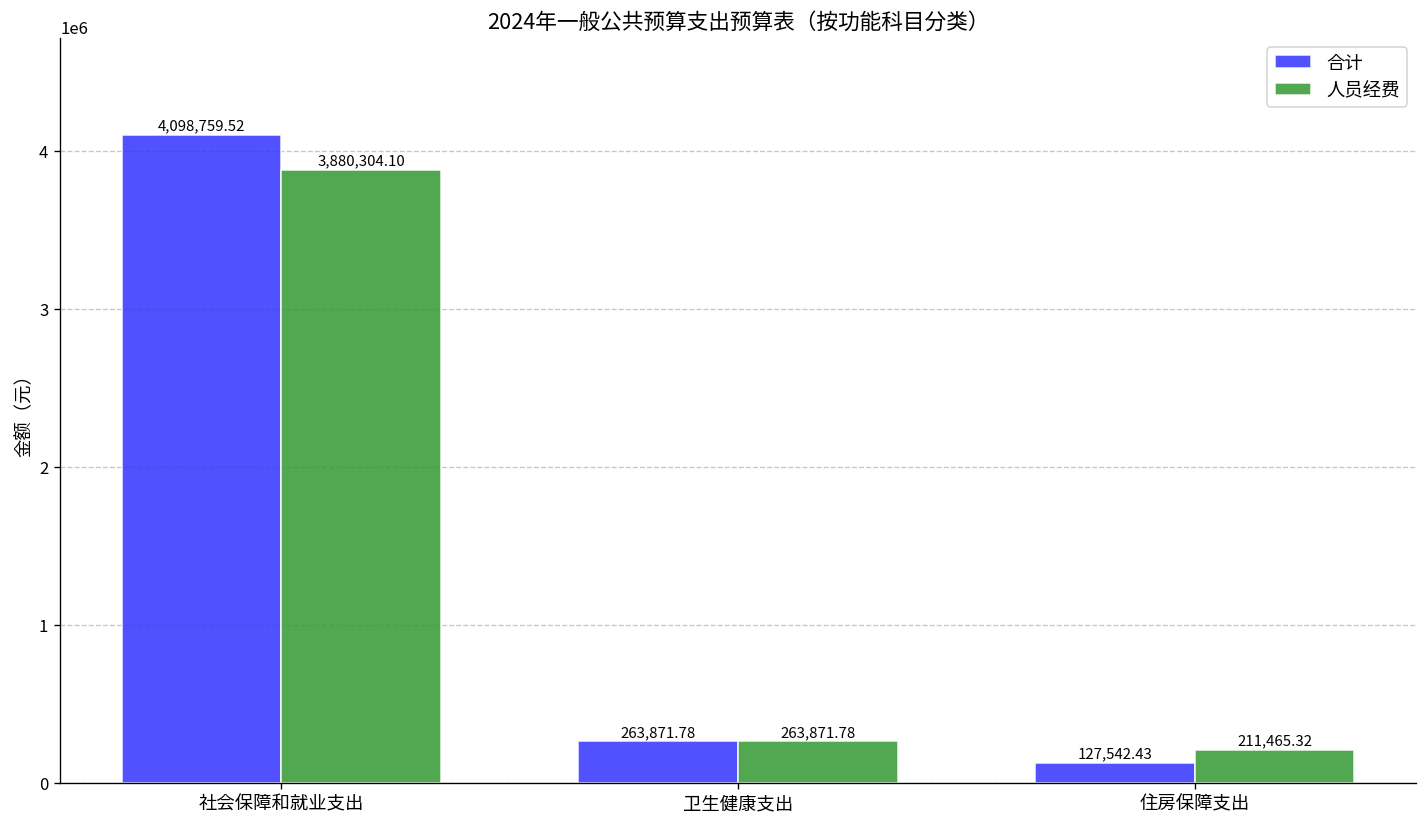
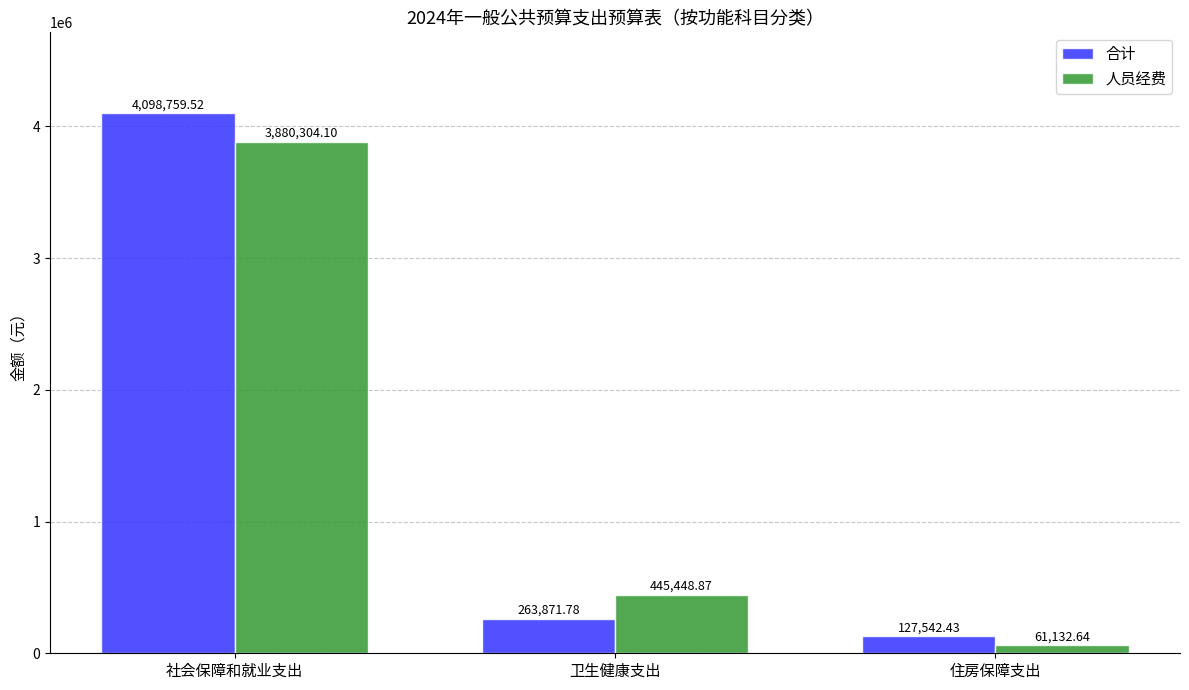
人员经费, 卫生健康支出: 263,871.78 -> 445,448.87
人员经费, 住房保障支出: 211,465.32 -> 61,132.64
